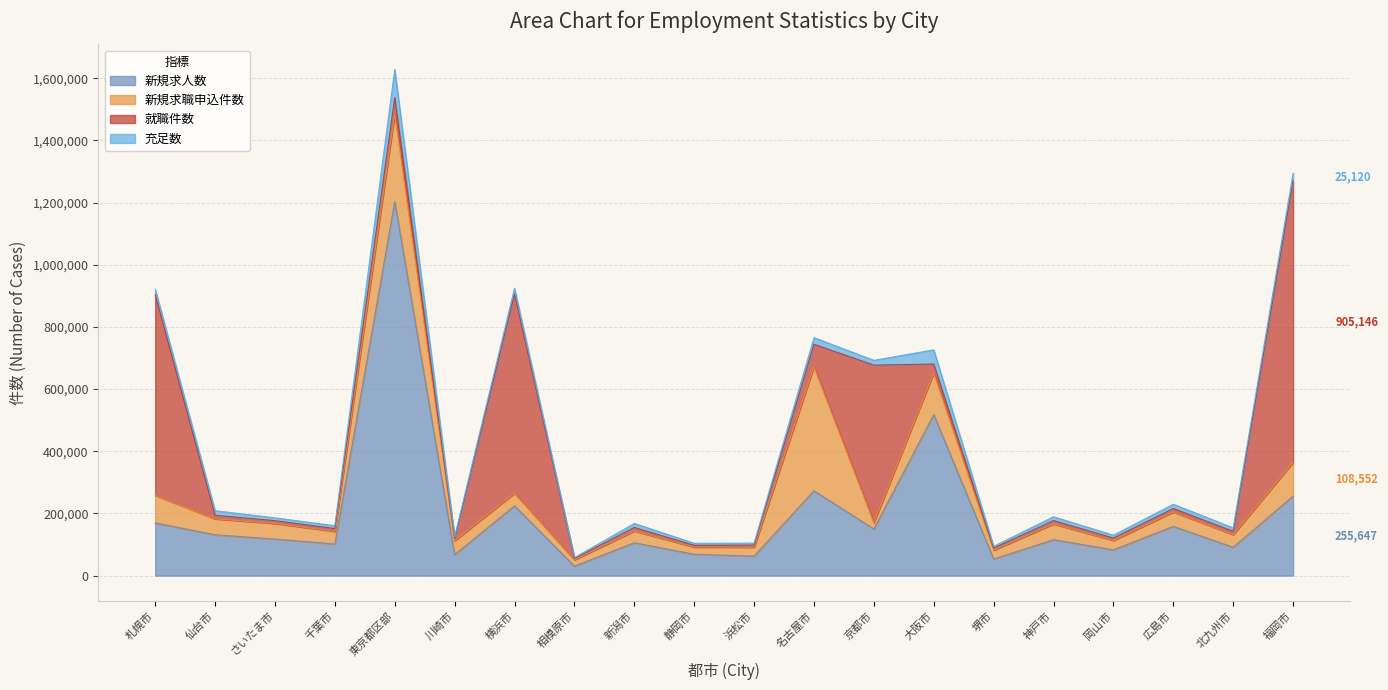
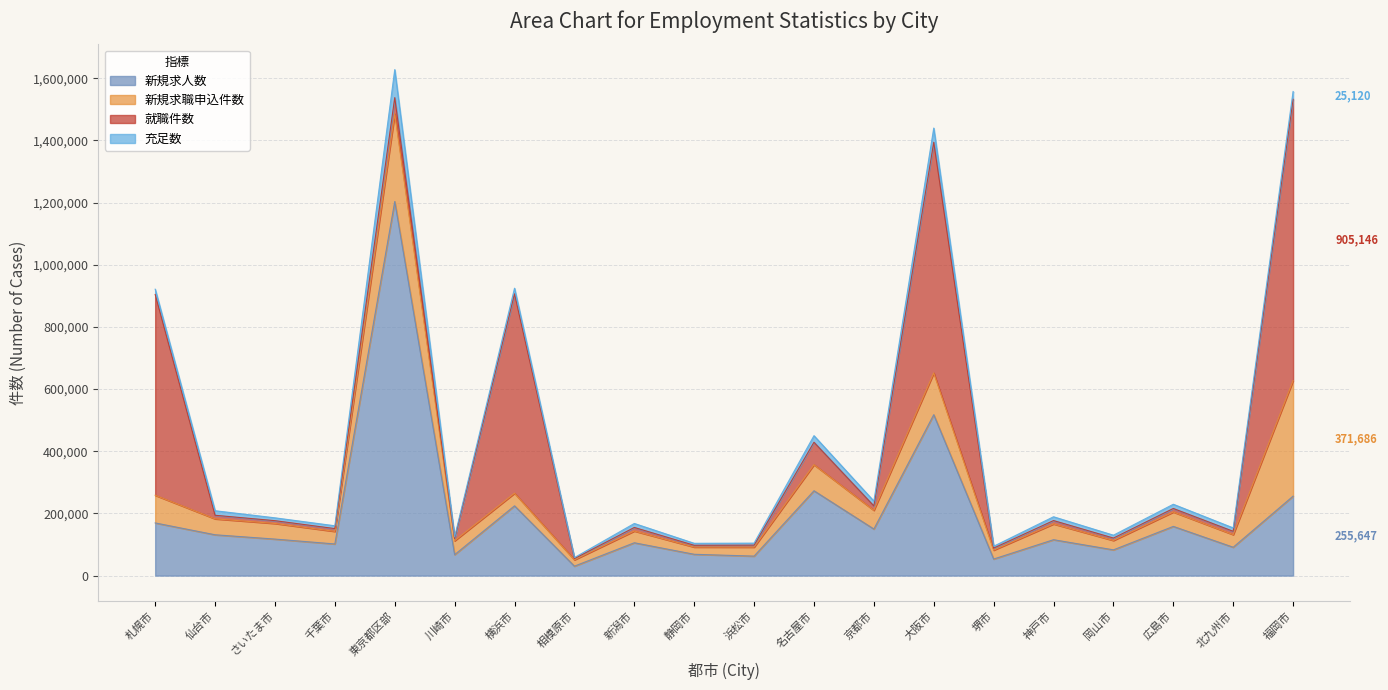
新規求職申込件数, 名古屋市: 400,000 -> 80,000
新規求職申込件数, 京都市: 20,000 -> 60,000
就職件数, 京都市: 510,000 -> 10,000
就職件数, 大阪市: 30,000 -> 740,000
新規求職申込件数, 福岡市: 108,552 -> 371,686
